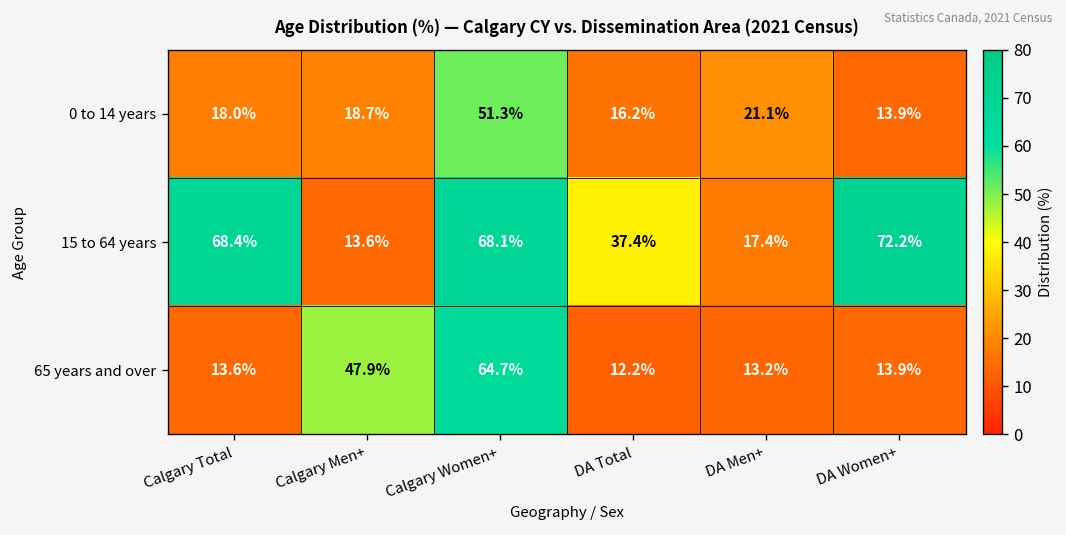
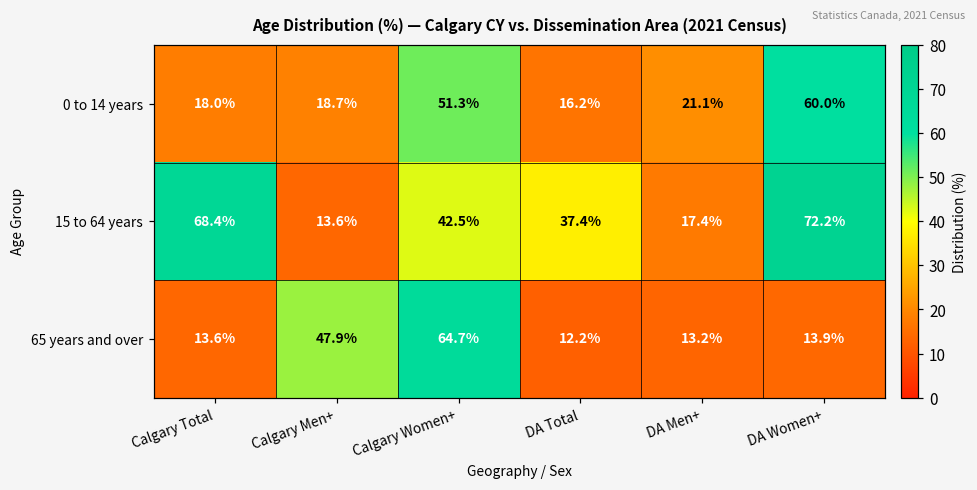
0 to 14 years, DA Women+: 13.9% -> 60.0%
15 to 64 years, Calgary Women+: 68.1% -> 42.5%
